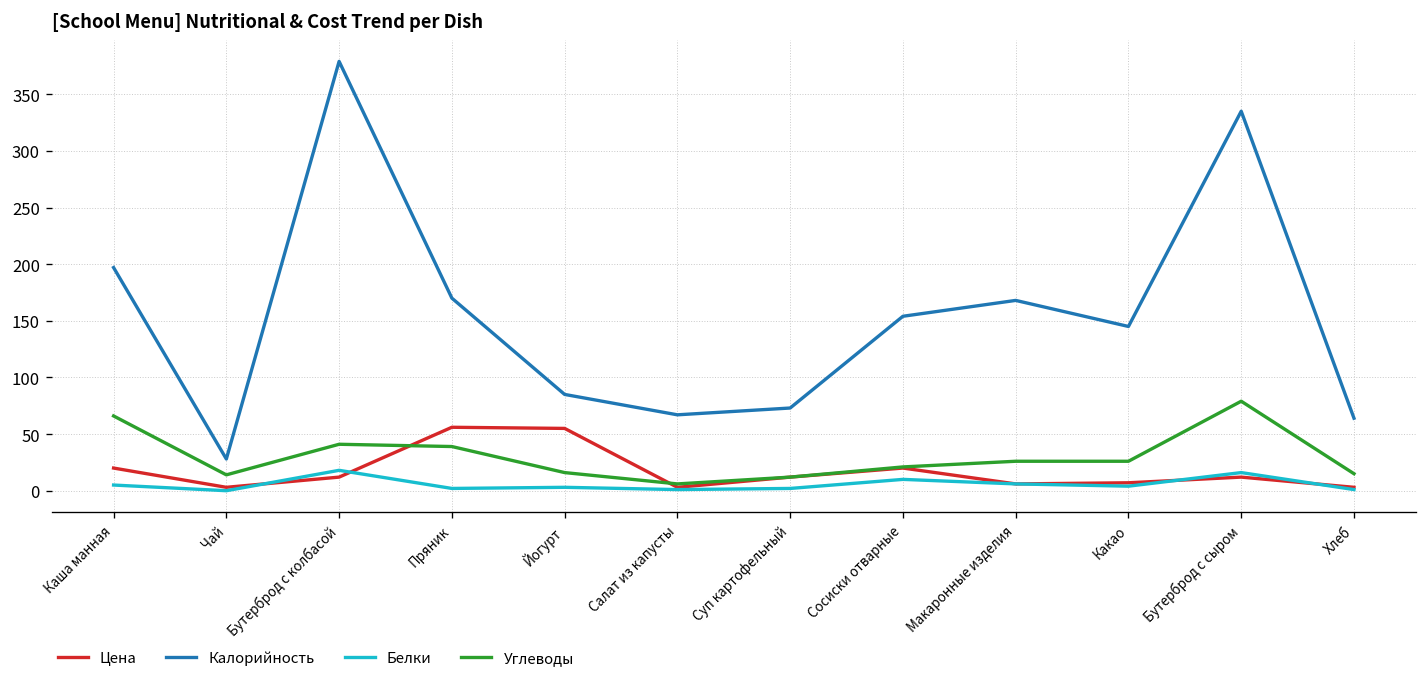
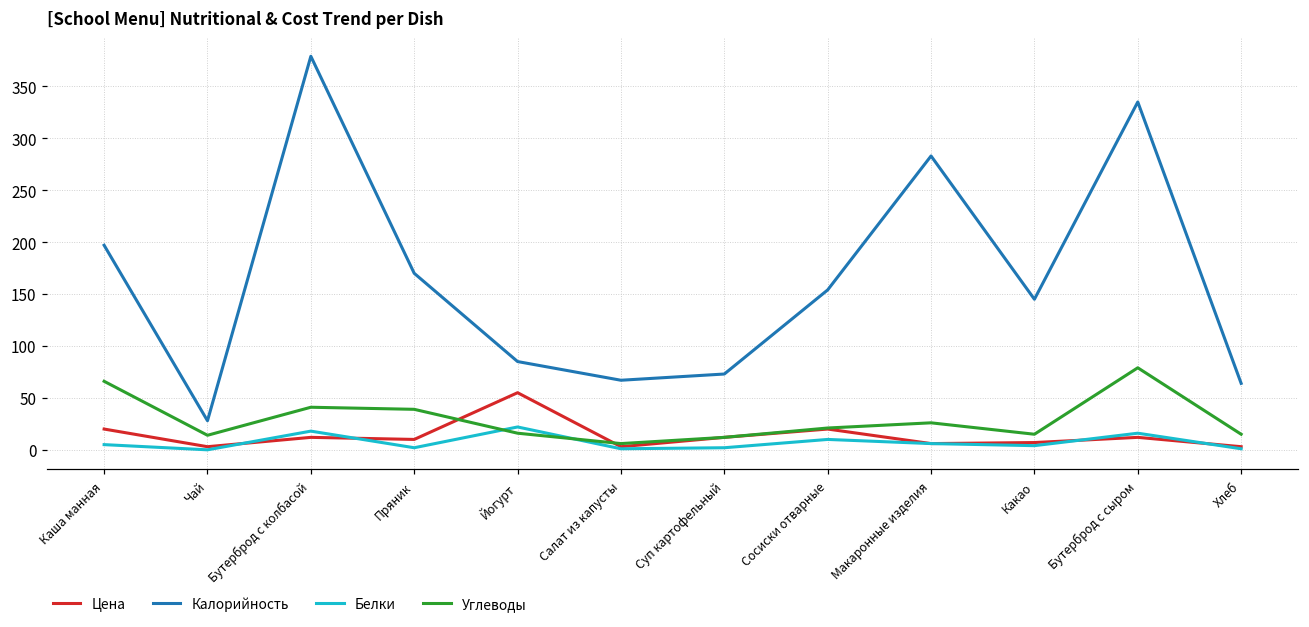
Цена, Пряник: 60 -> 10
Белки, Йогурт: 0 -> 20
Калорийность, Макаронные изделия: 170 -> 280
Углеводы, Какао: 30 -> 20
